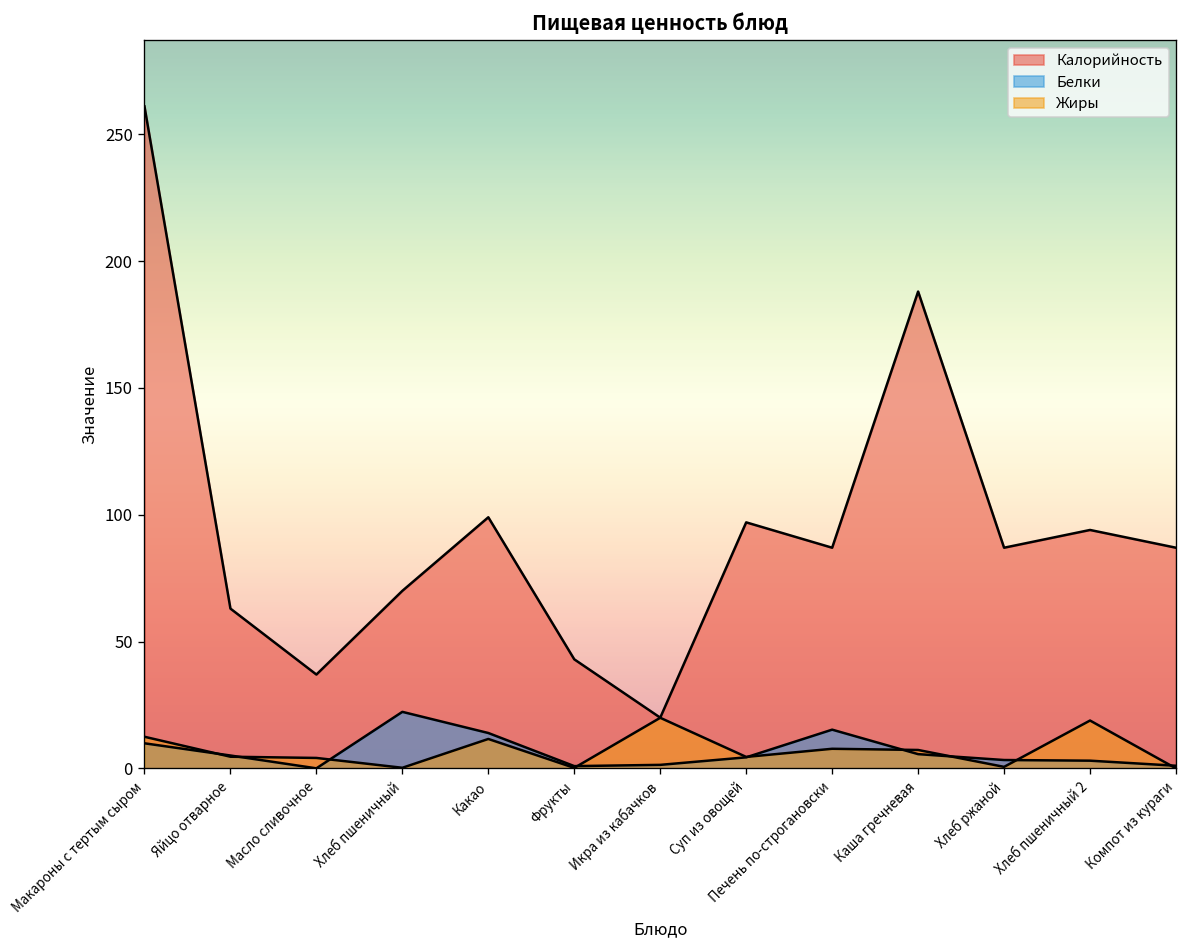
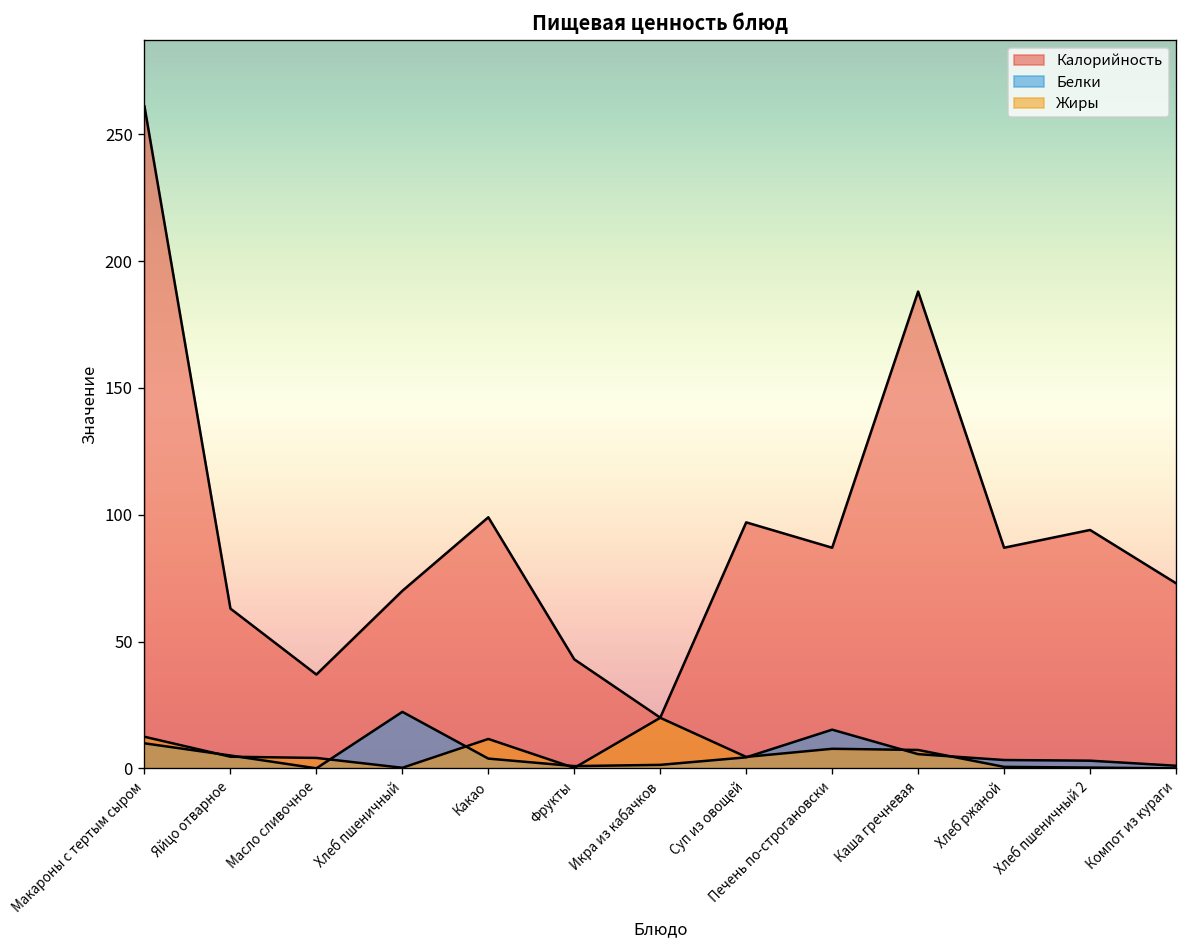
Белки, Какао: 14 -> 4
Жиры, Хлеб пшеничный 2: 19 -> 0
Калорийность, Компот из кураги: 87 -> 73
